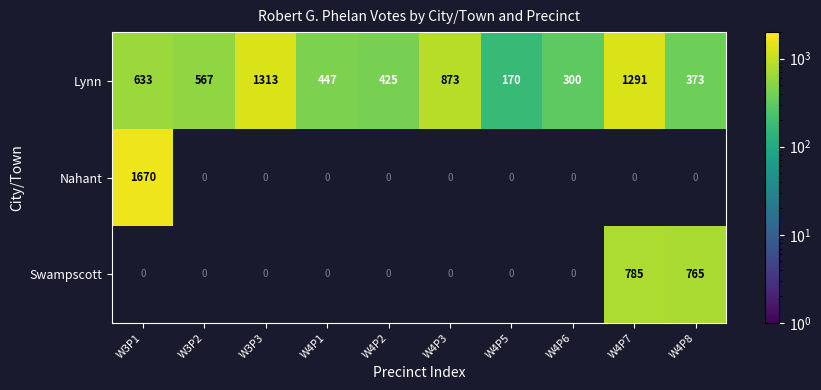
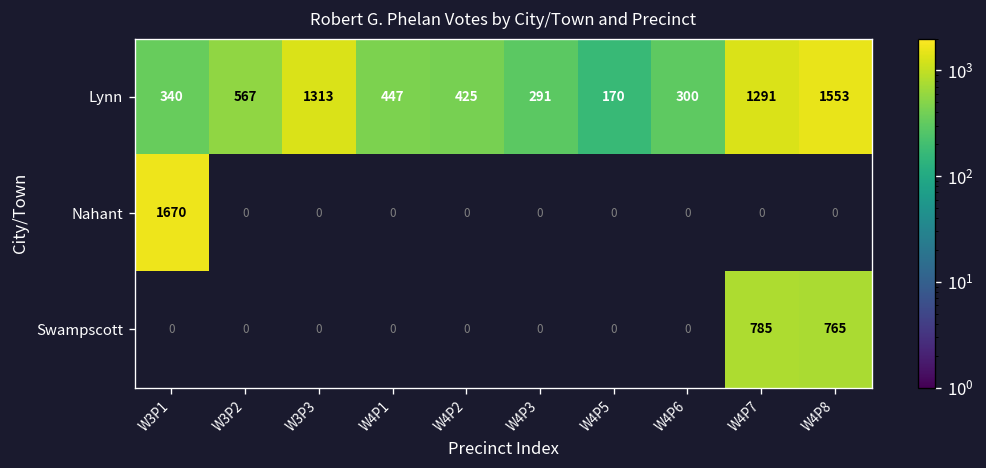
Lynn, W3P1: 633 -> 340
Lynn, W4P3: 873 -> 291
Lynn, W4P8: 373 -> 1553
